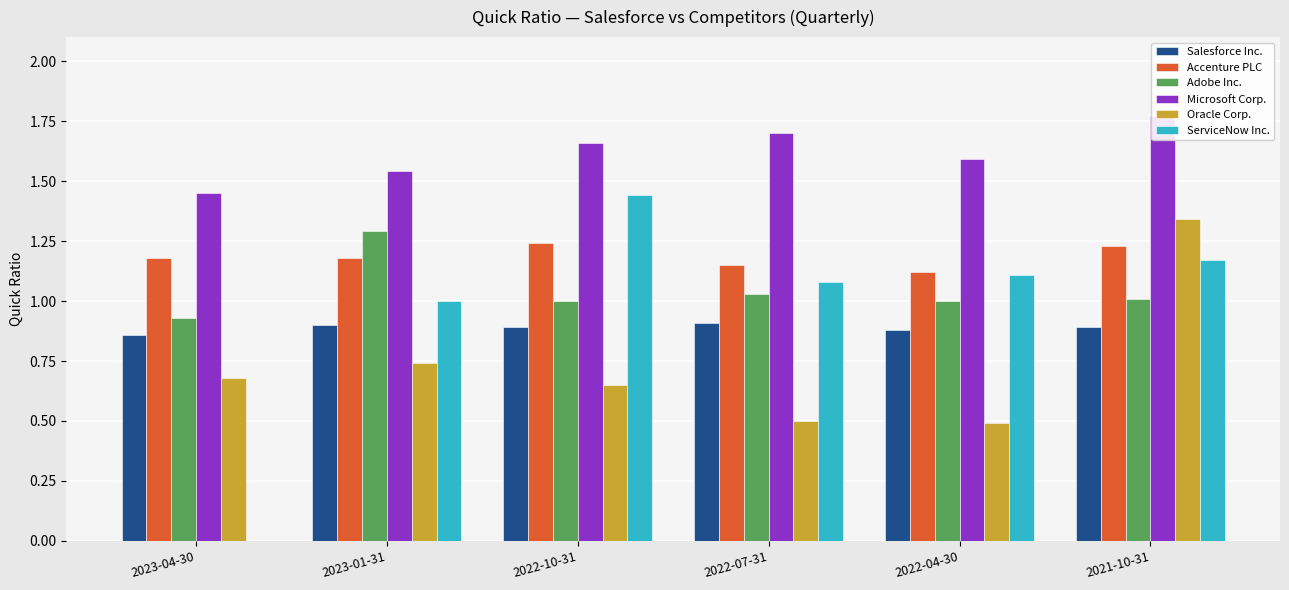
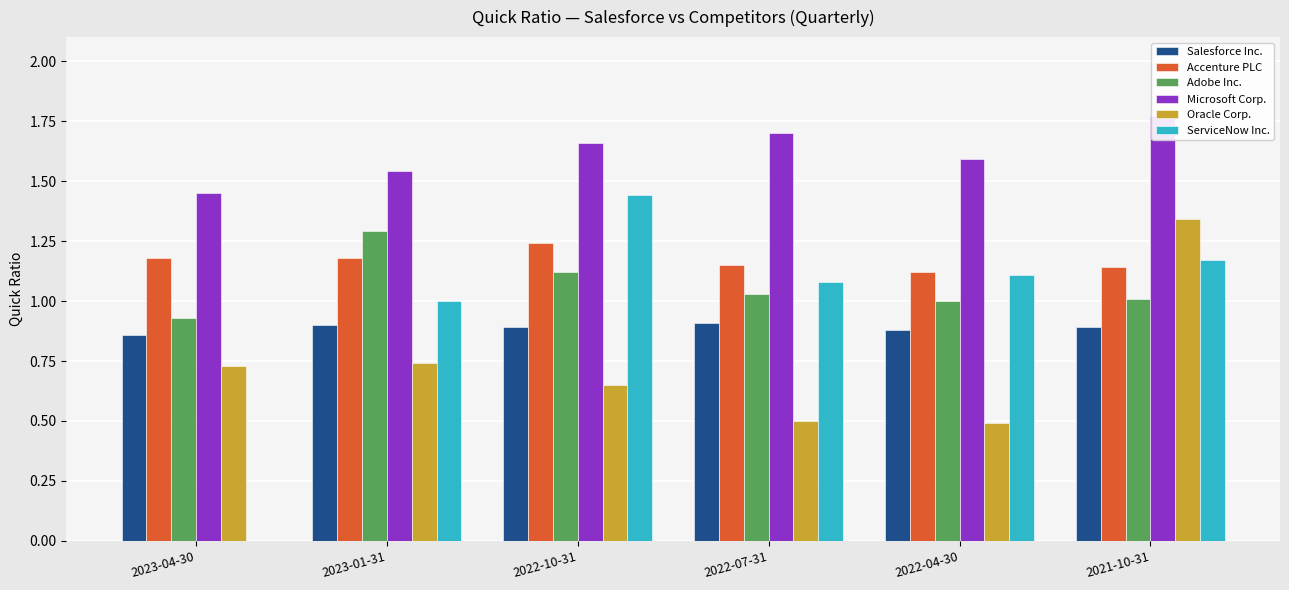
Oracle Corp., 2023-04-30: 0.68 -> 0.73
Adobe Inc., 2022-10-31: 1.00 -> 1.12
Accenture PLC, 2021-10-31: 1.23 -> 1.14
